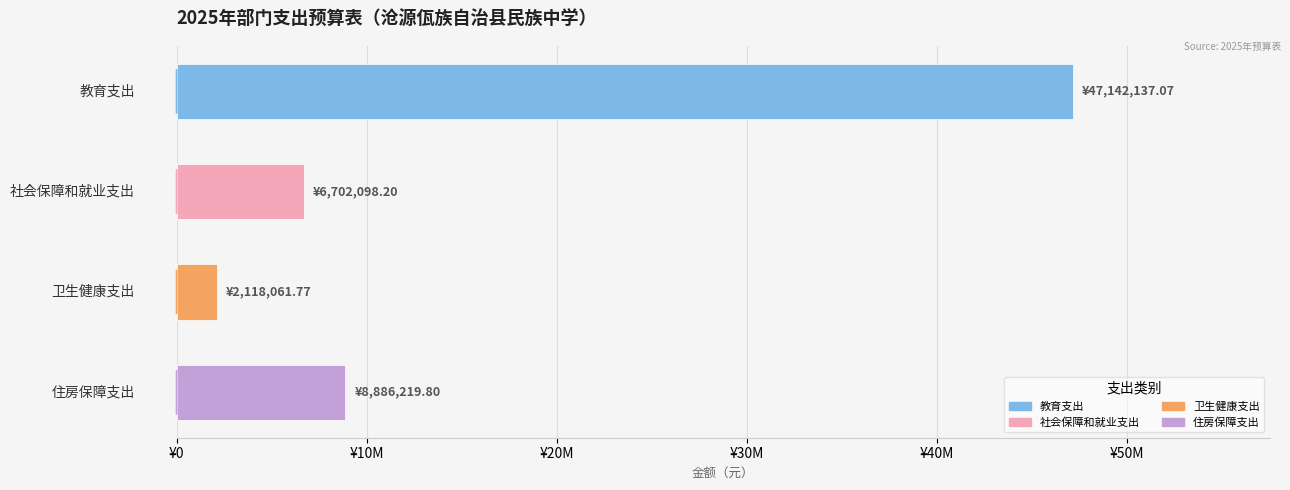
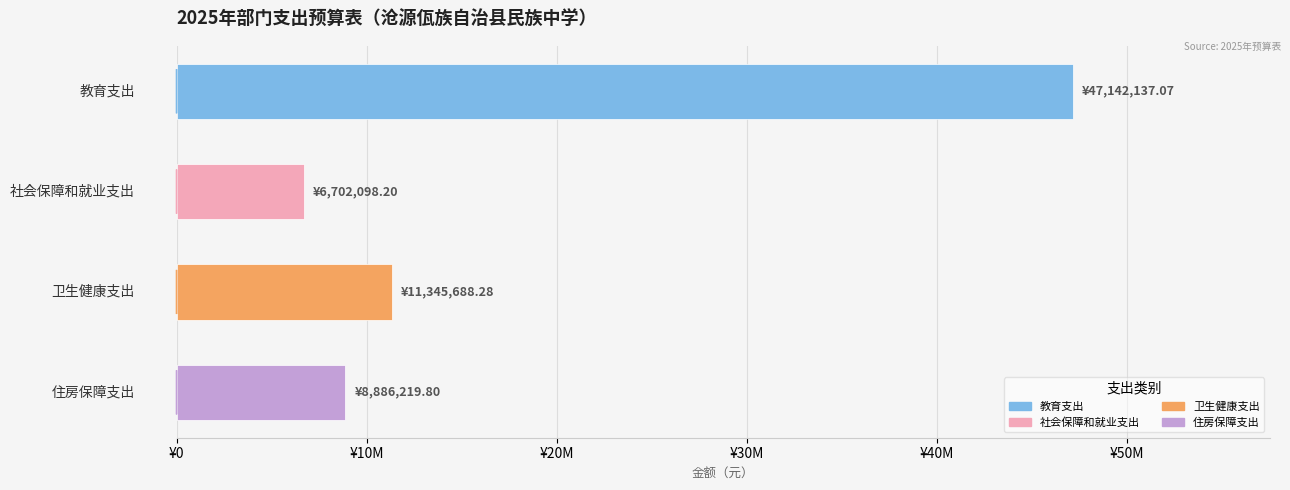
卫生健康支出: ¥2,118,061.77 -> ¥11,345,688.28
